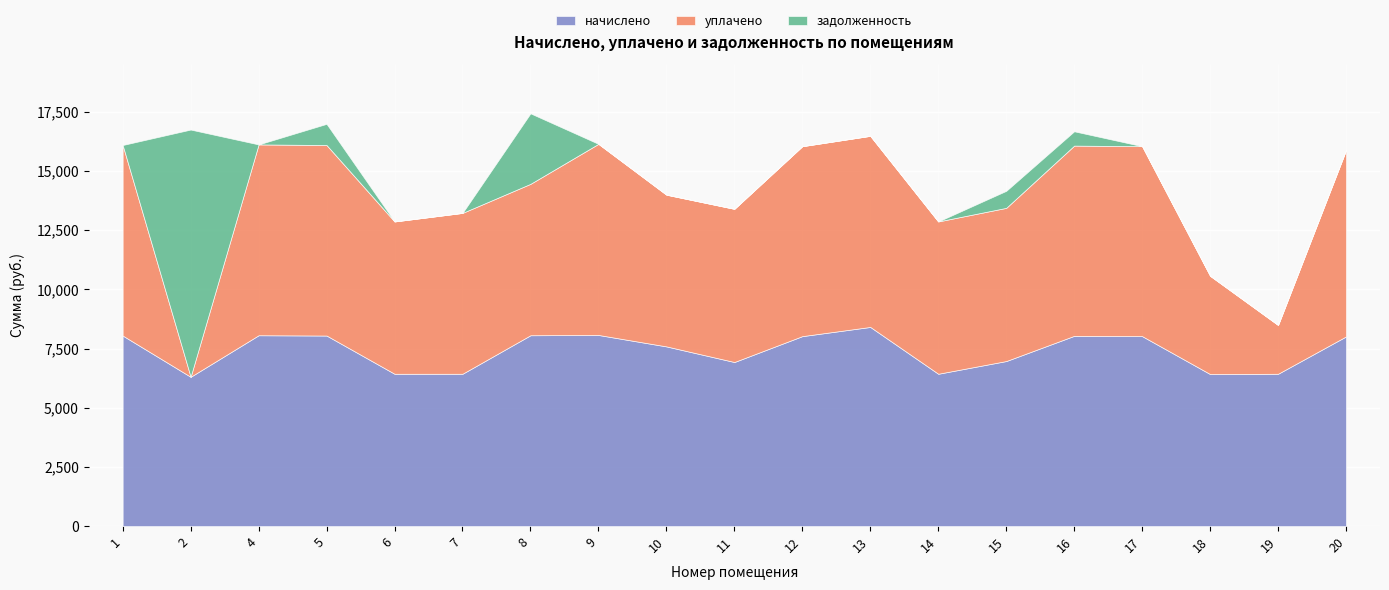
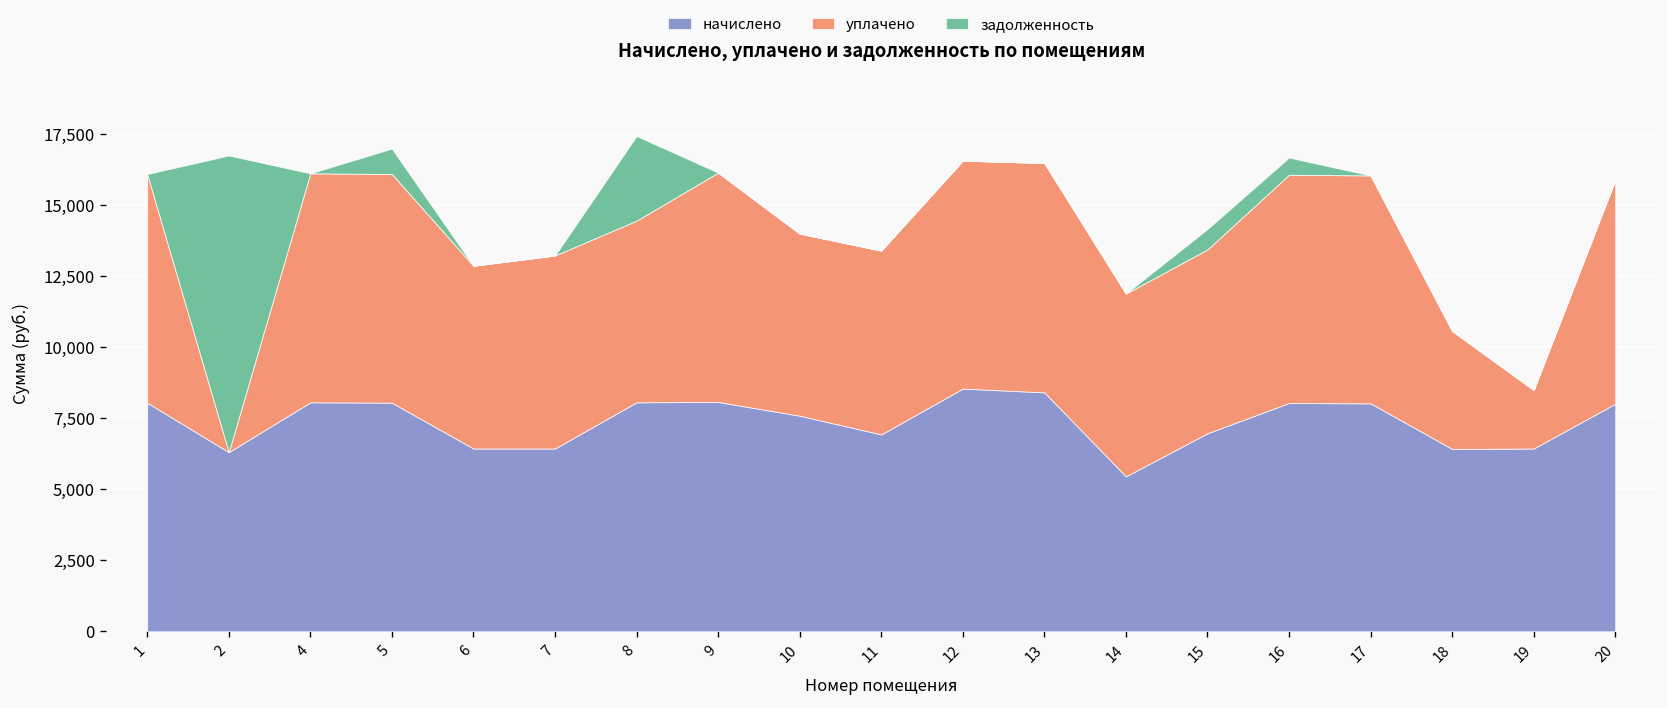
начислено, 12: 8,000 -> 8,500
начислено, 14: 6,400 -> 5,500
